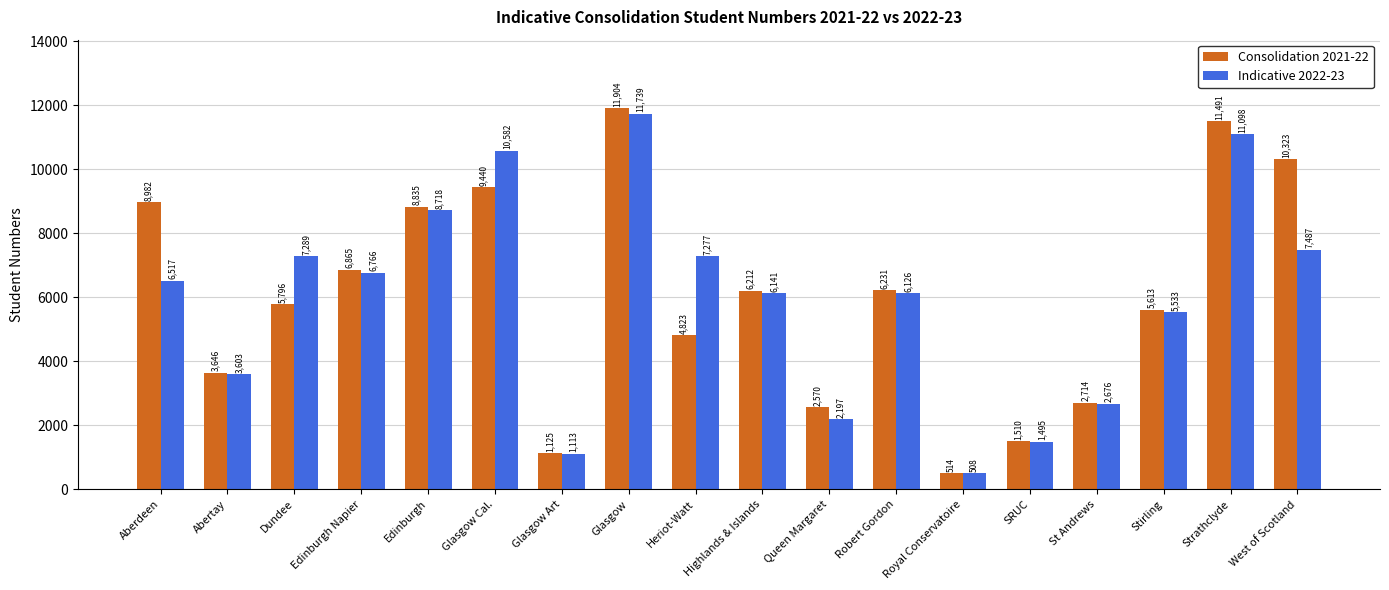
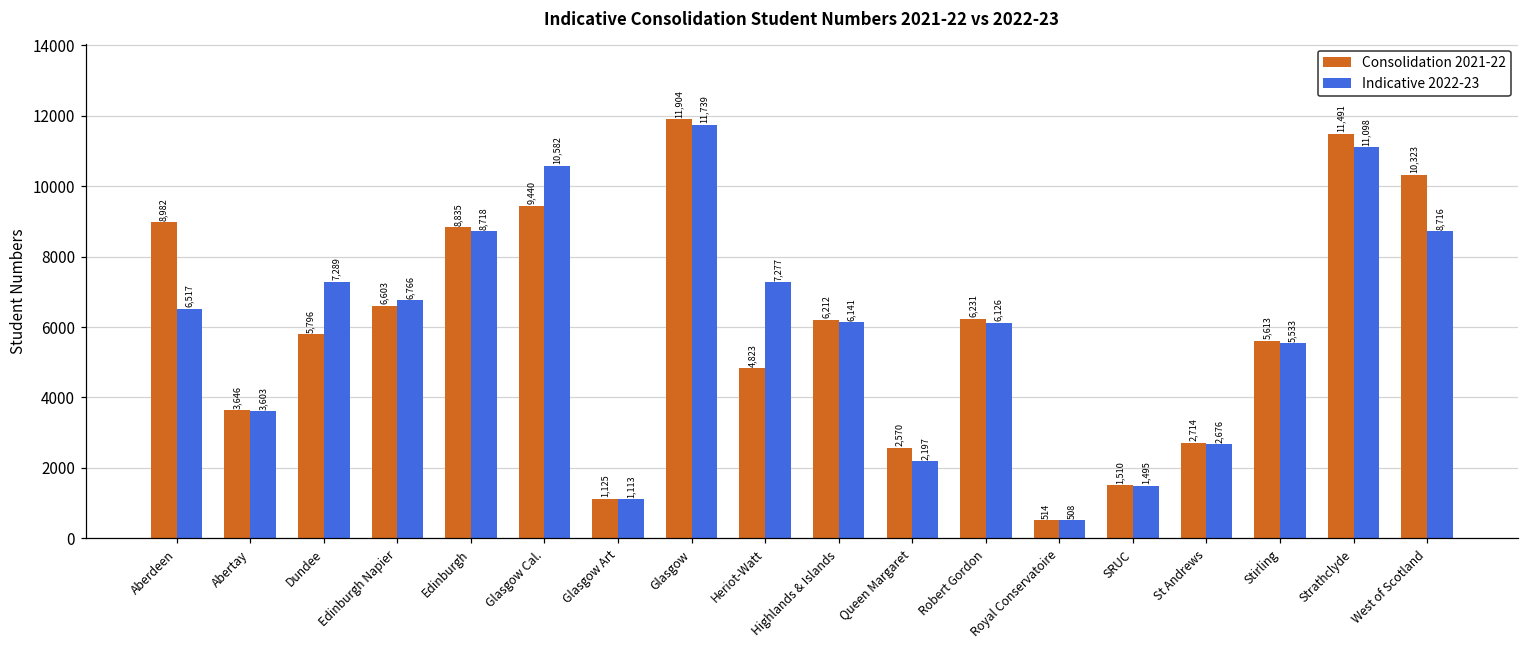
Consolidation 2021-22, Edinburgh Napier: 6,865 -> 6,603
Indicative 2022-23, West of Scotland: 7,487 -> 8,716
